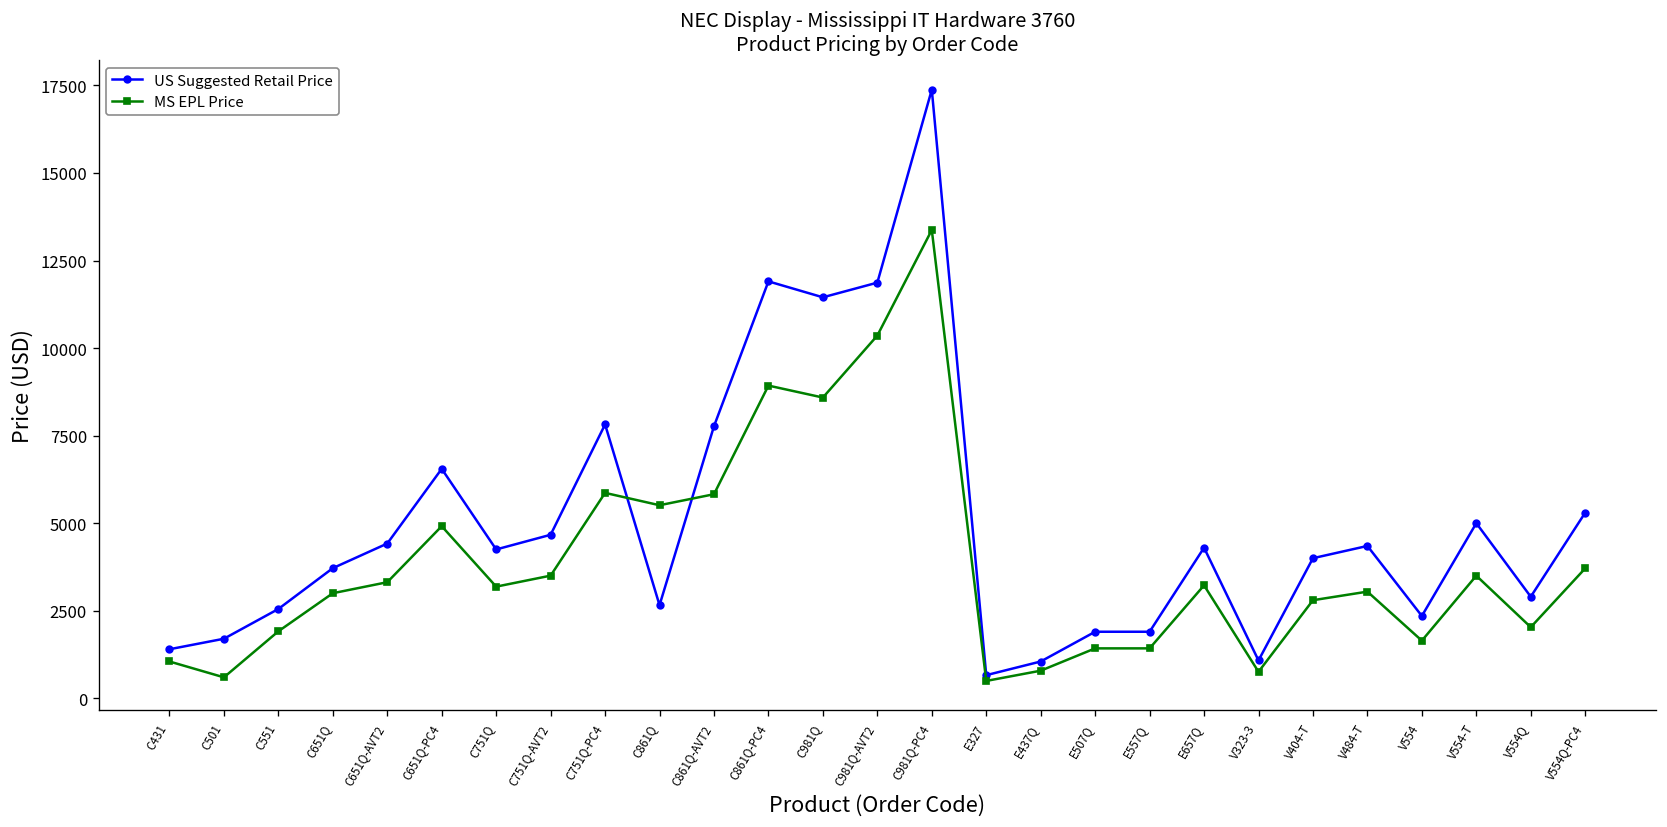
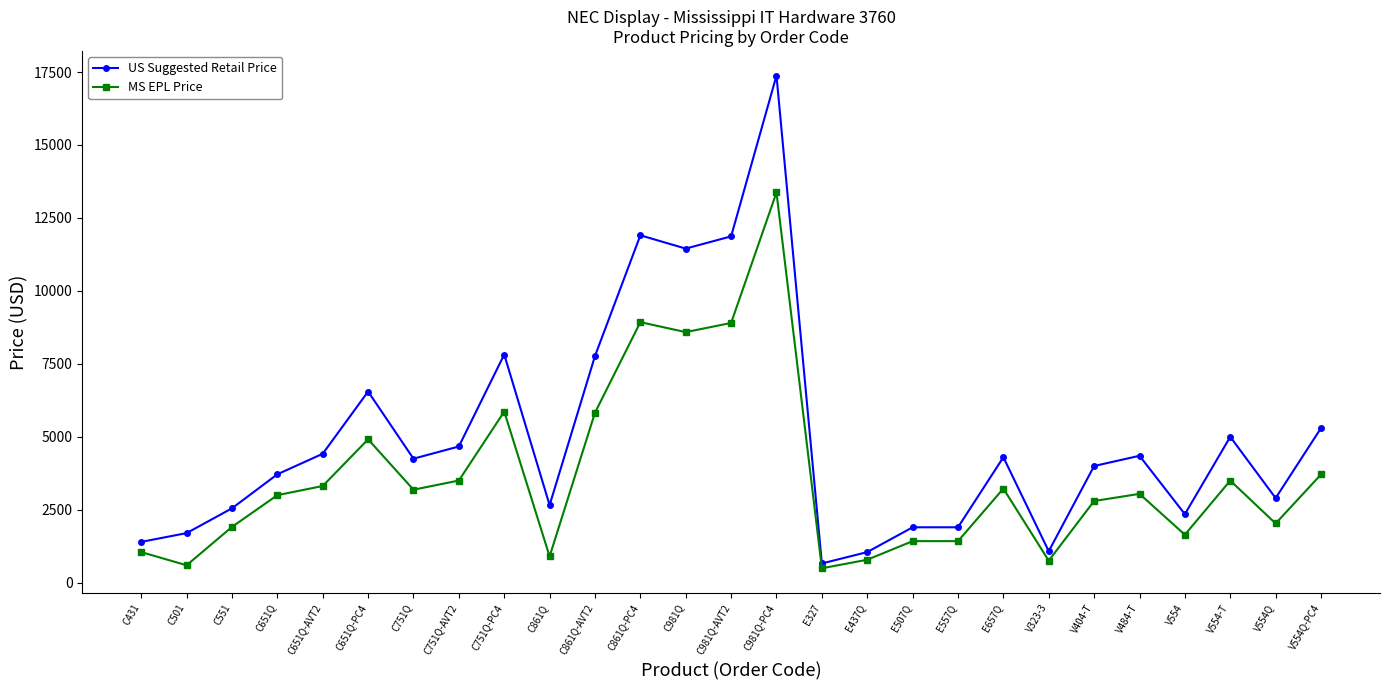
MS EPL Price, C861Q: 5500 -> 900
MS EPL Price, C981Q-AVT2: 10400 -> 8900
